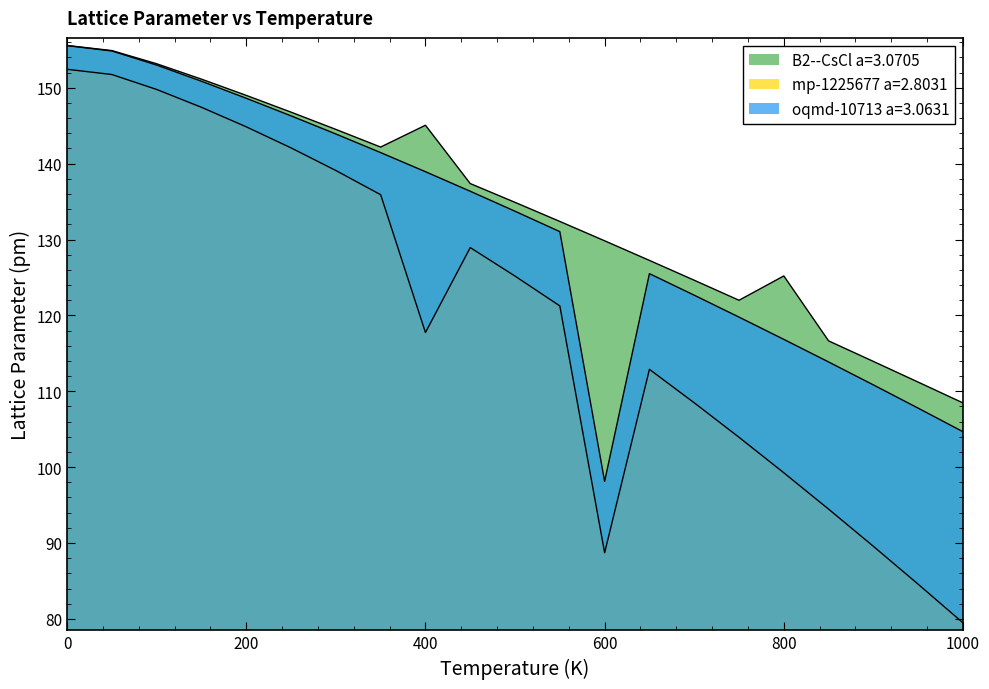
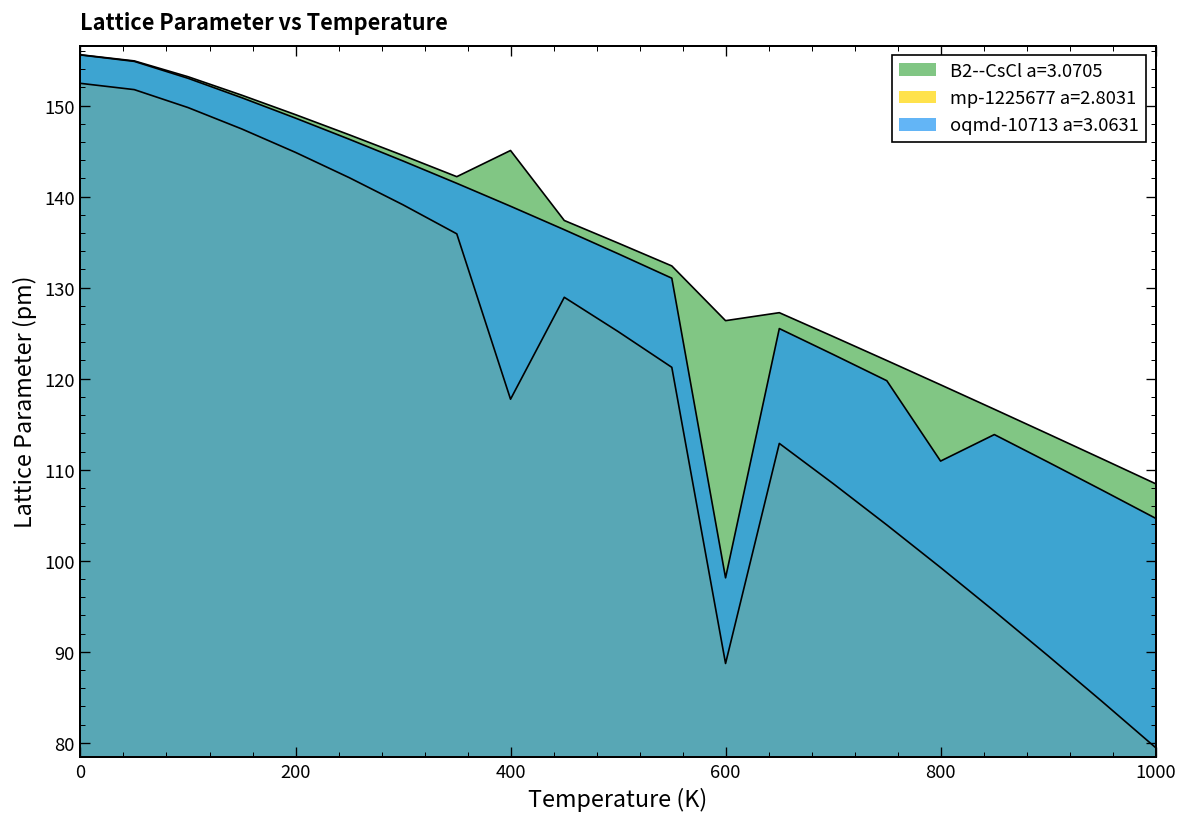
B2--CsCl a=3.0705, 600: 130 -> 126
B2--CsCl a=3.0705, 800: 125 -> 119
oqmd-10713 a=3.0631, 800: 117 -> 111
